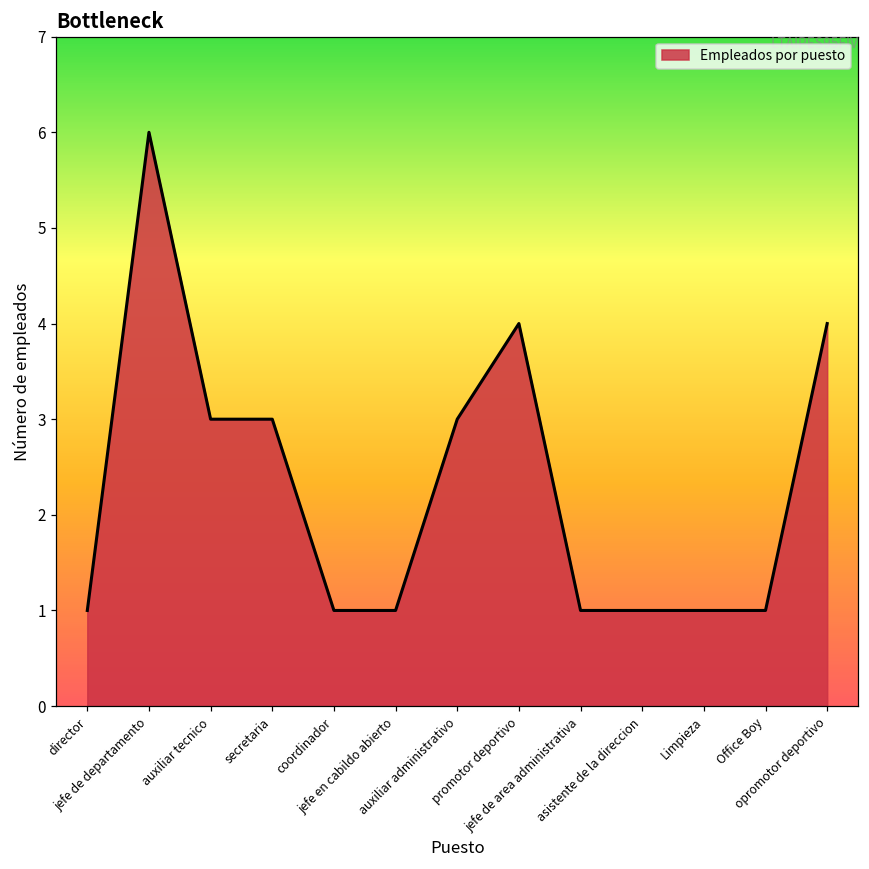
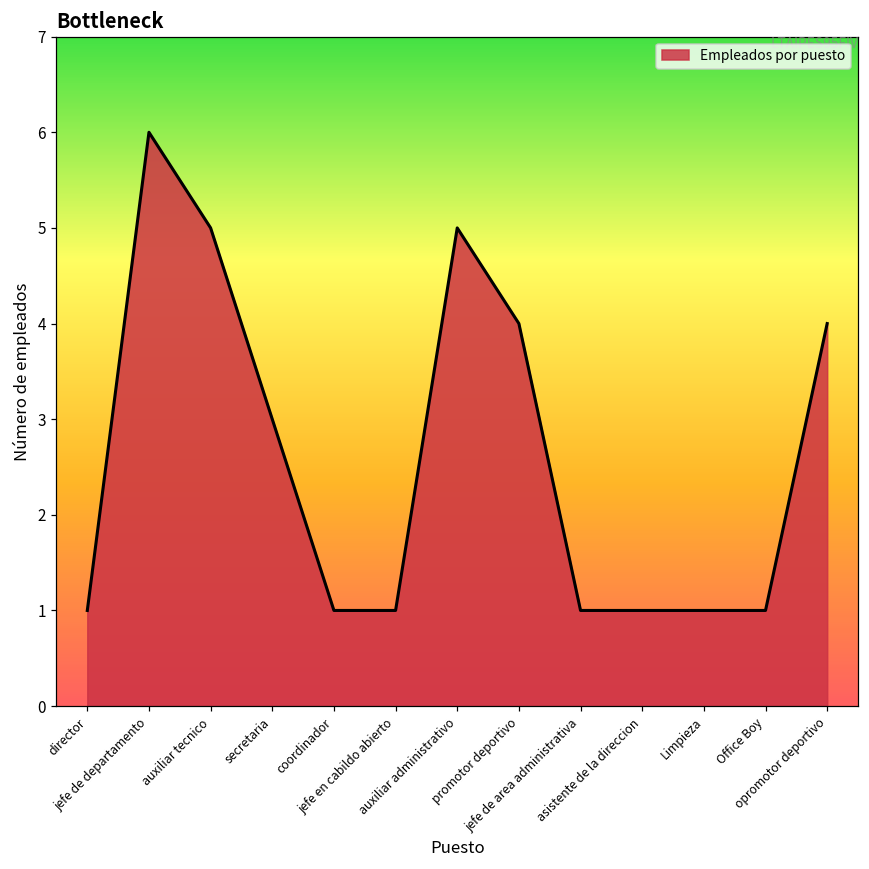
auxiliar tecnico: 3 -> 5
auxiliar administrativo: 3 -> 5
